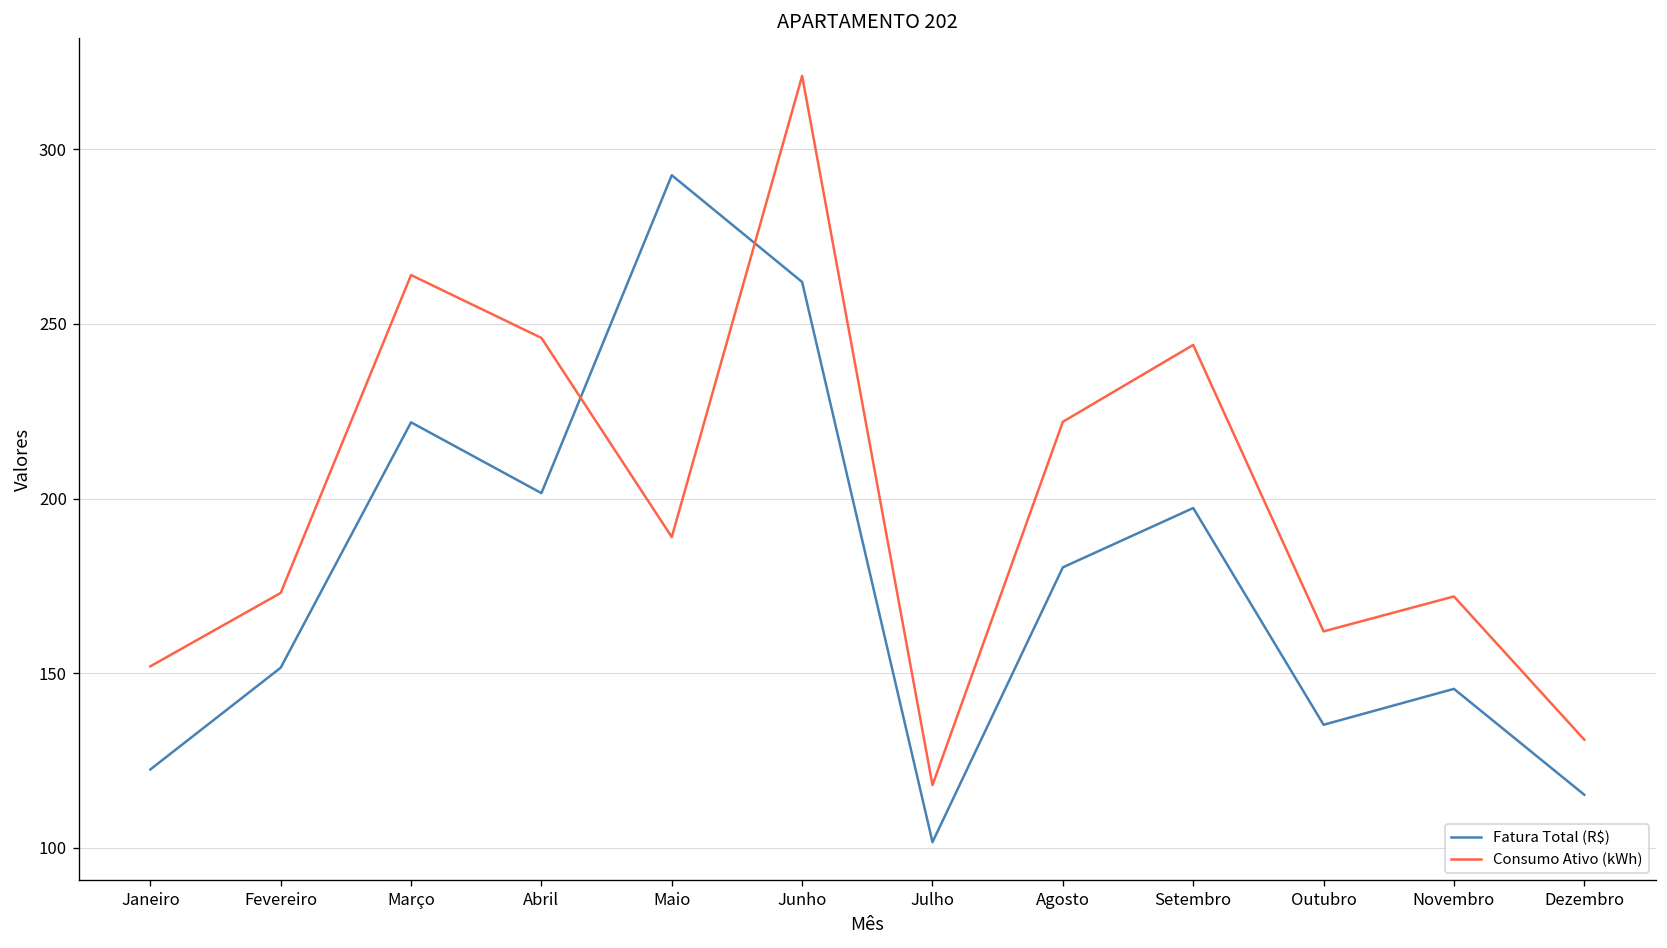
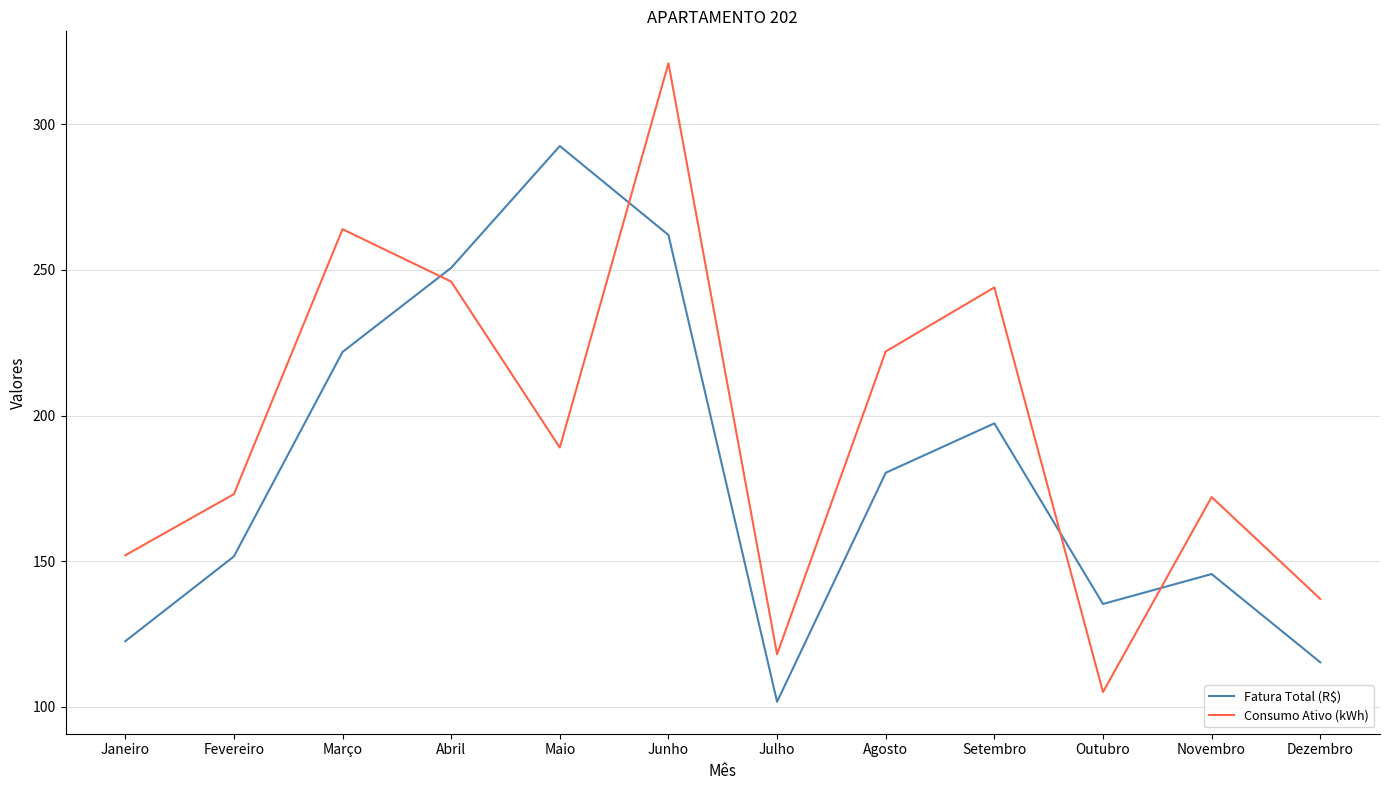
Fatura Total (R$), Abril: 202 -> 251
Consumo Ativo (kWh), Outubro: 162 -> 105
Consumo Ativo (kWh), Dezembro: 131 -> 137
